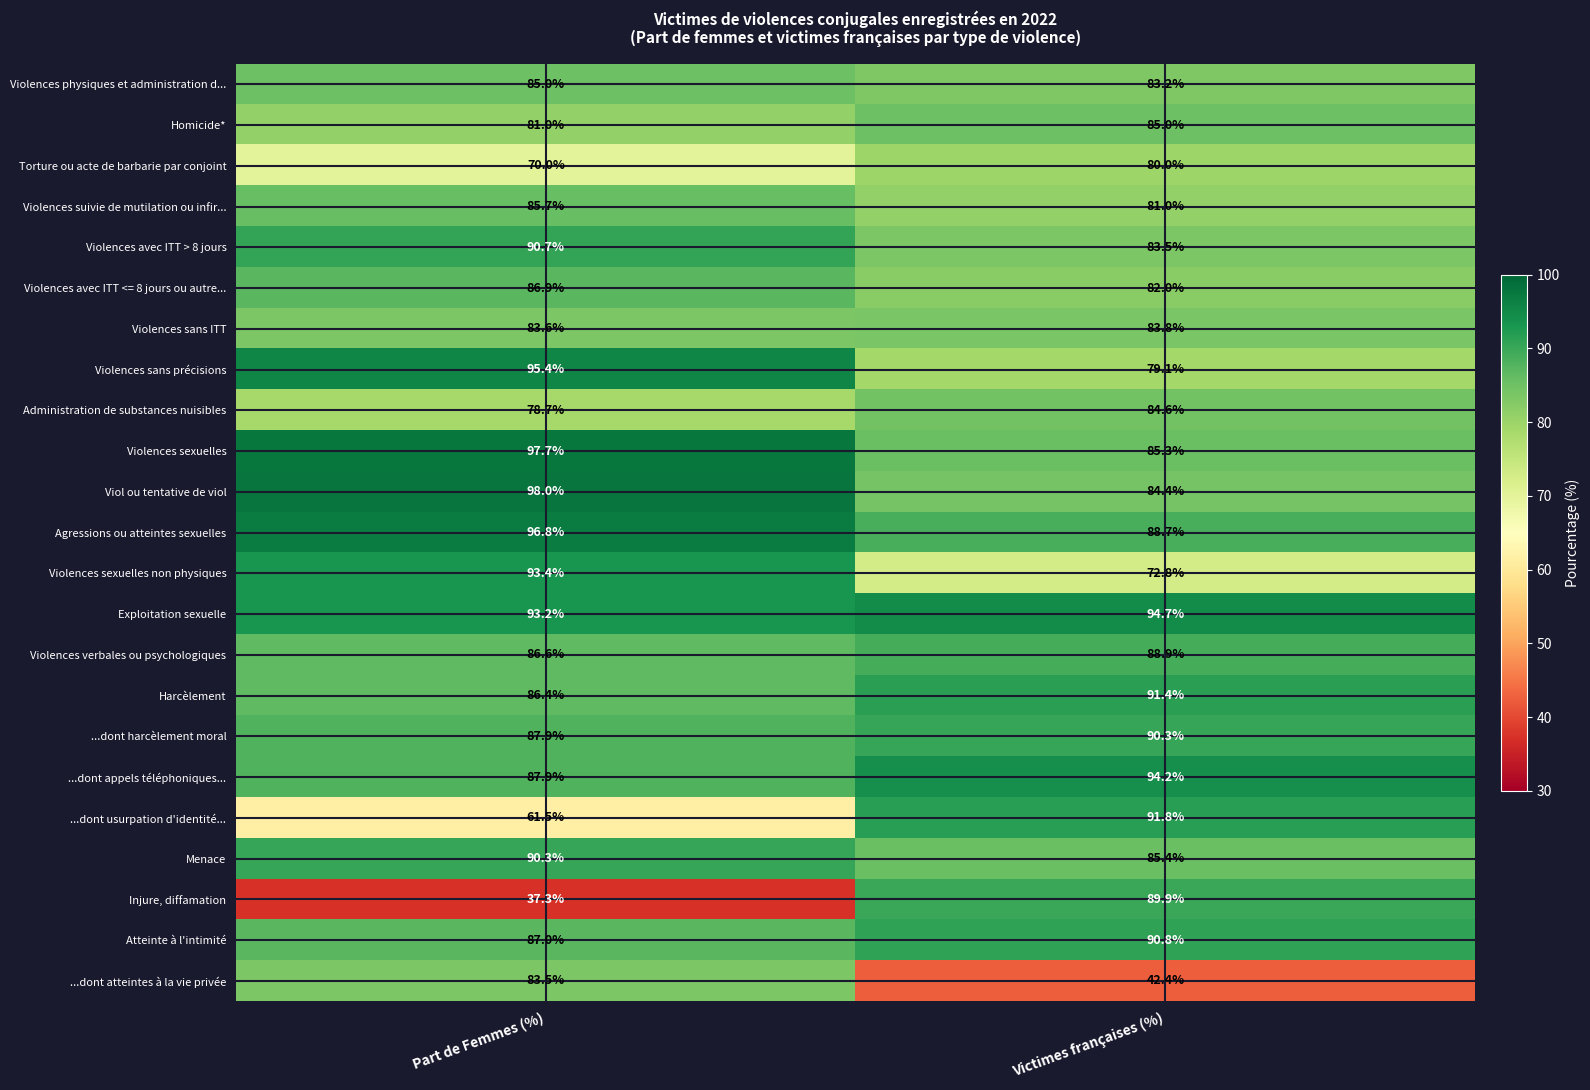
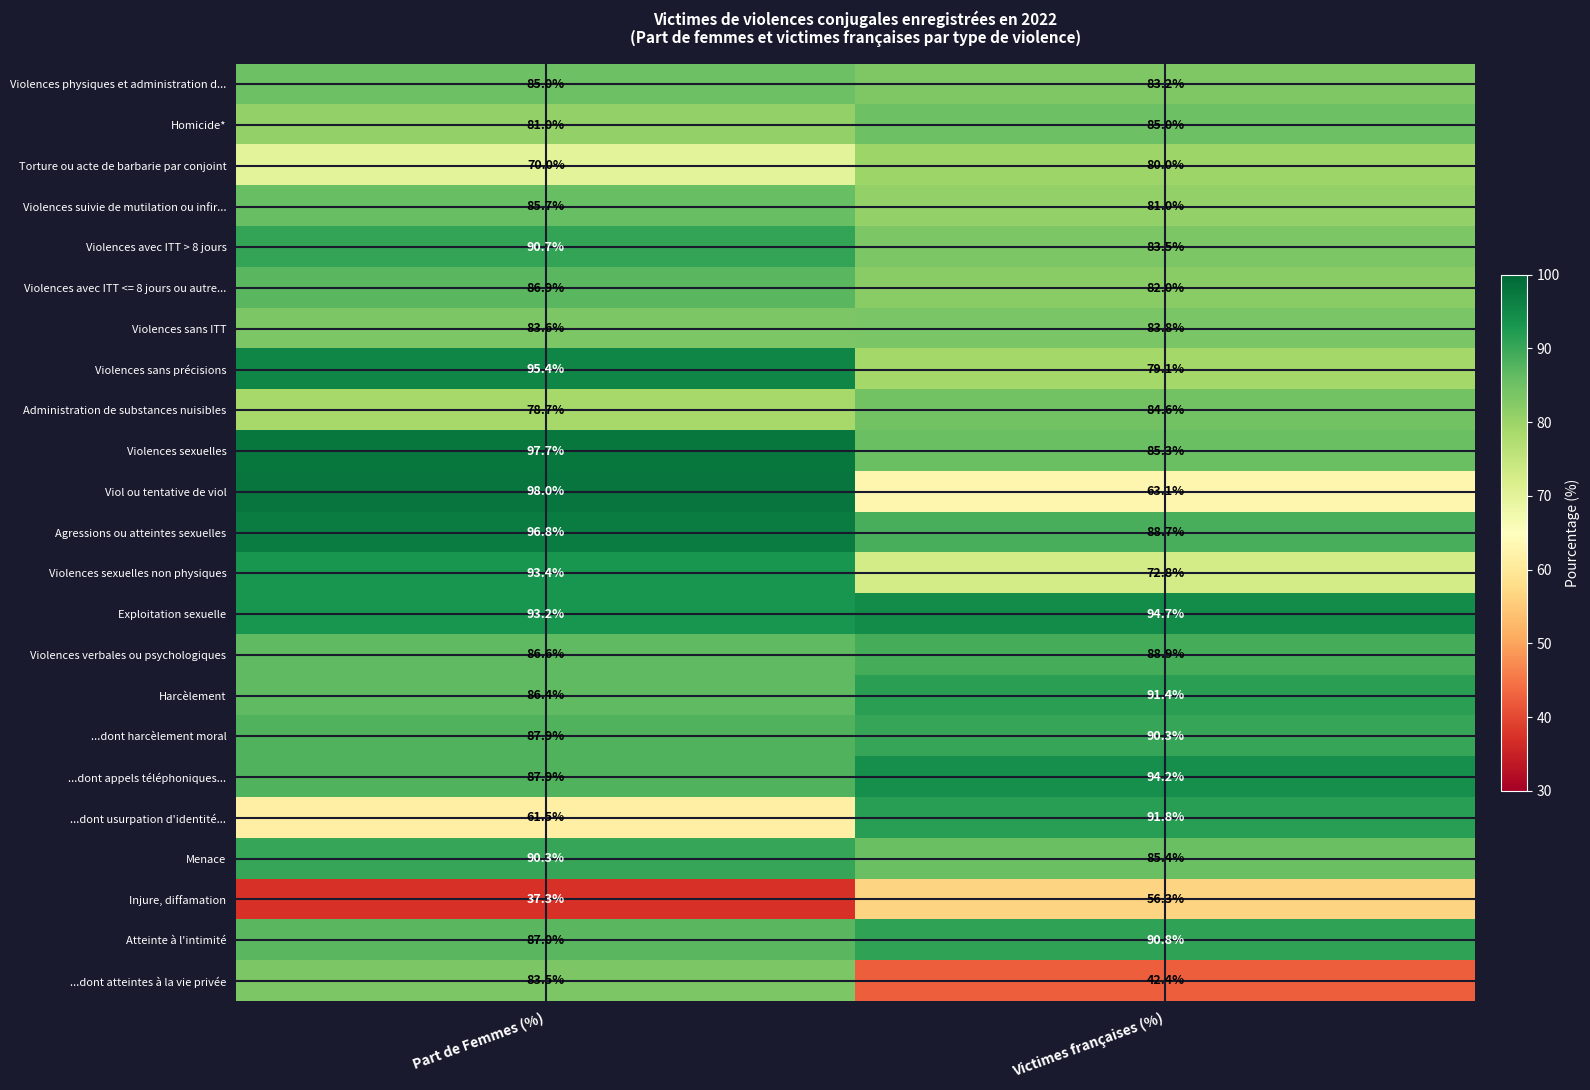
Viol ou tentative de viol, Victimes françaises (%): 84.4% -> 63.1%
Injure, diffamation, Victimes françaises (%): 89.9% -> 56.3%
